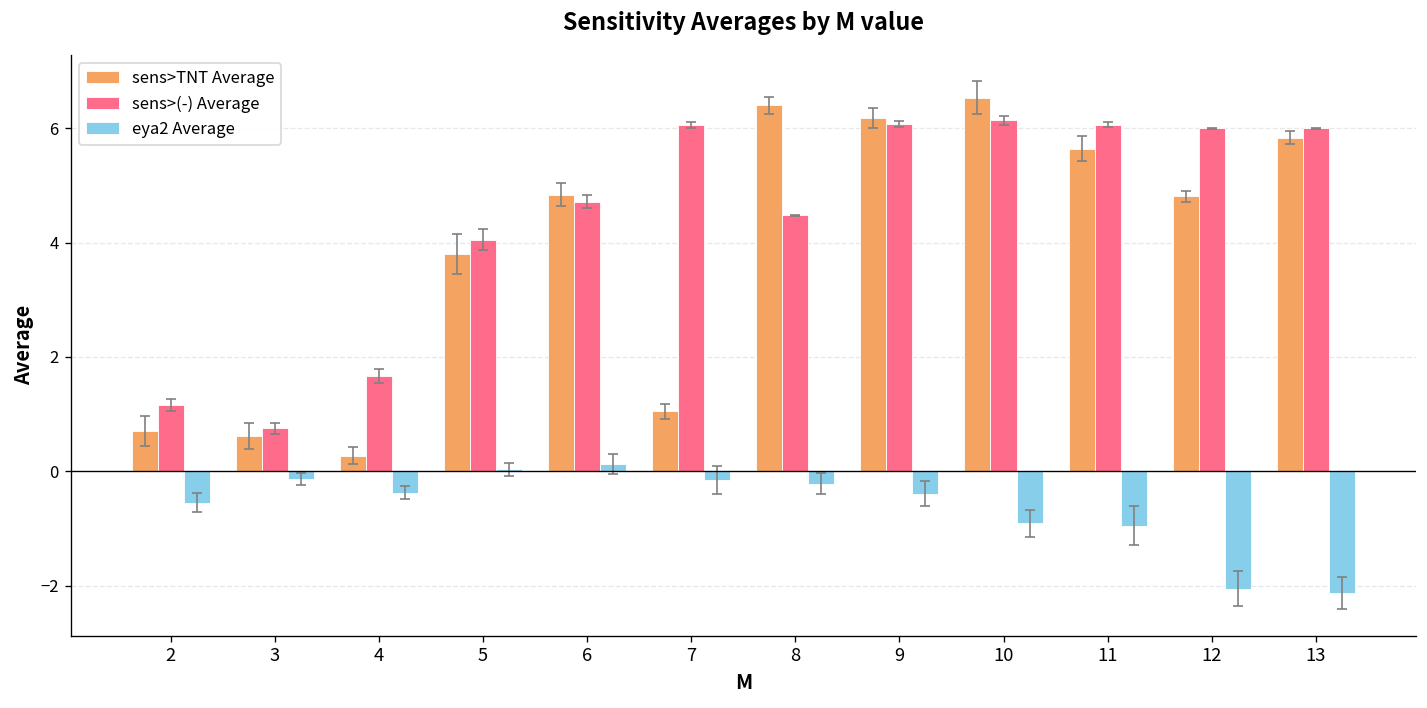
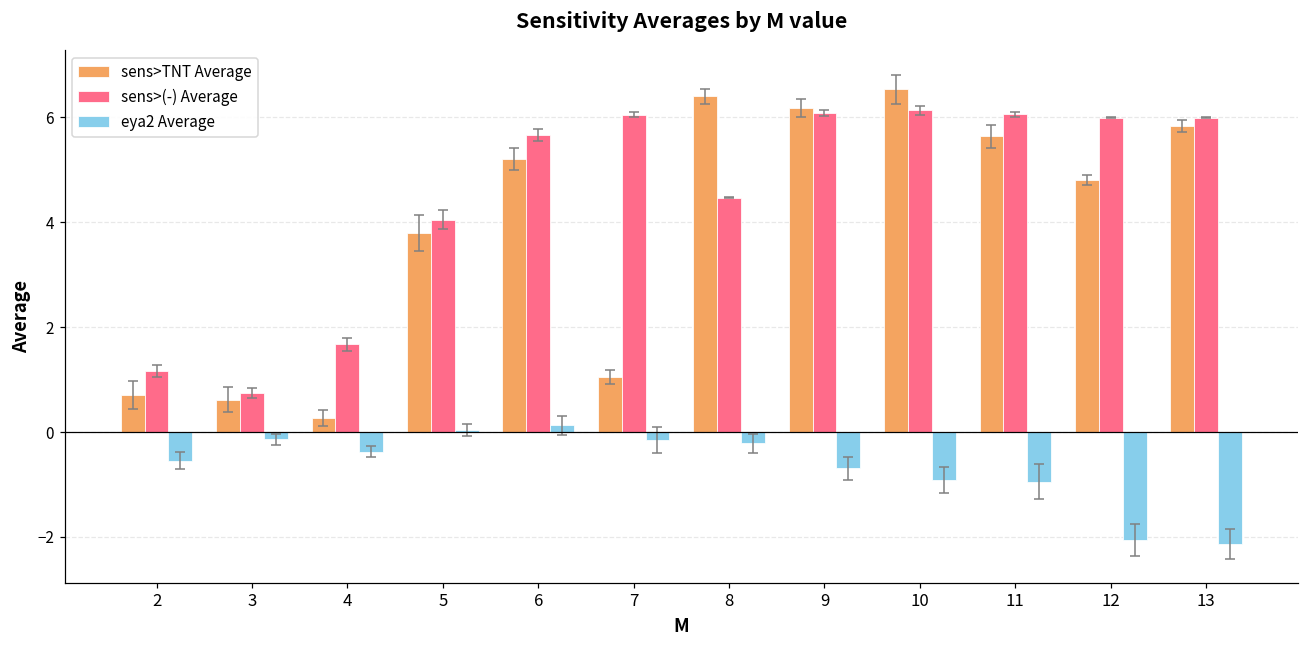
sens>TNT Average, 6: 4.8 -> 5.2
sens>(-) Average, 6: 4.7 -> 5.7
eya2 Average, 9: -0.4 -> -0.7
